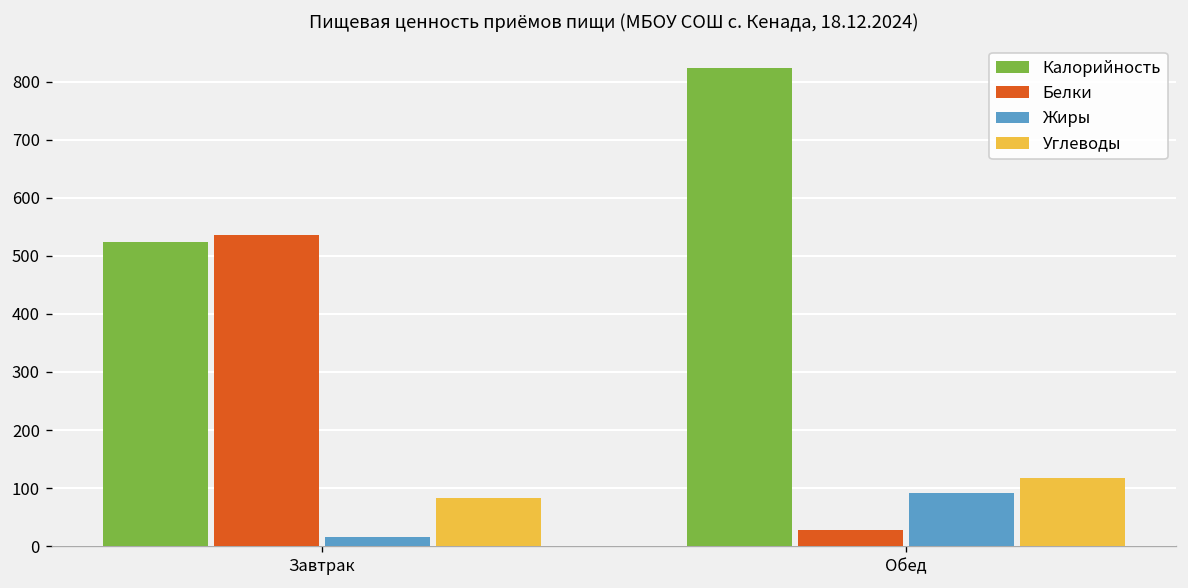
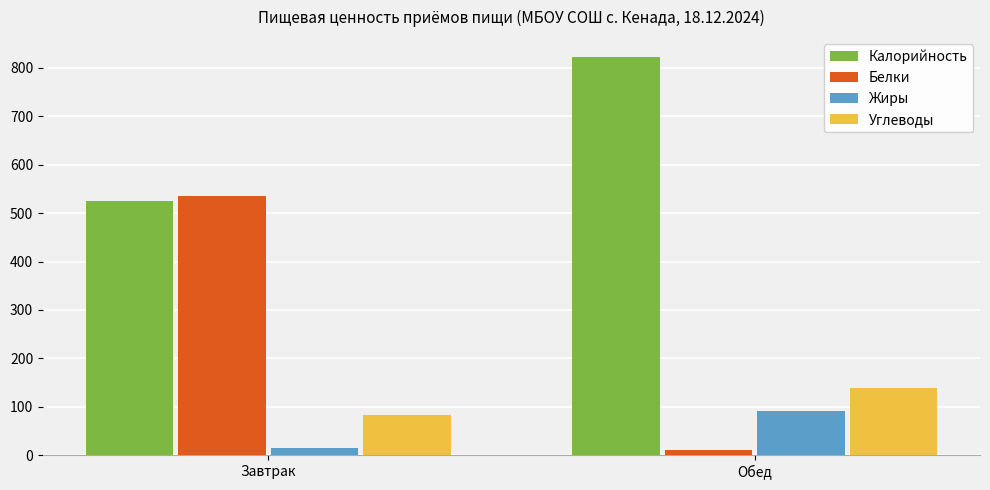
Белки, Обед: 30 -> 10
Углеводы, Обед: 120 -> 140
